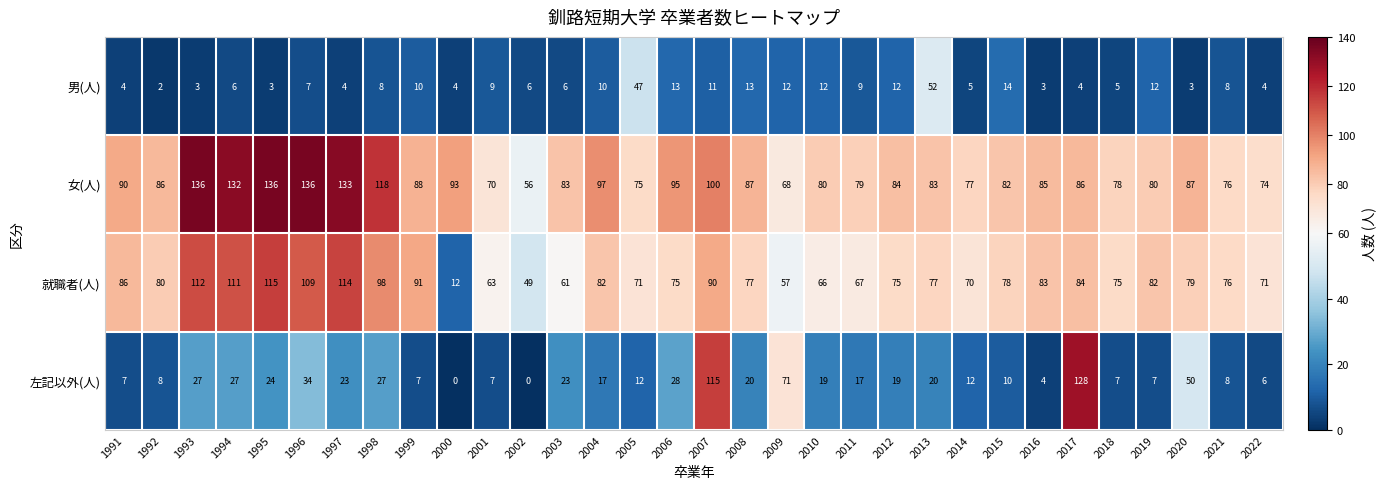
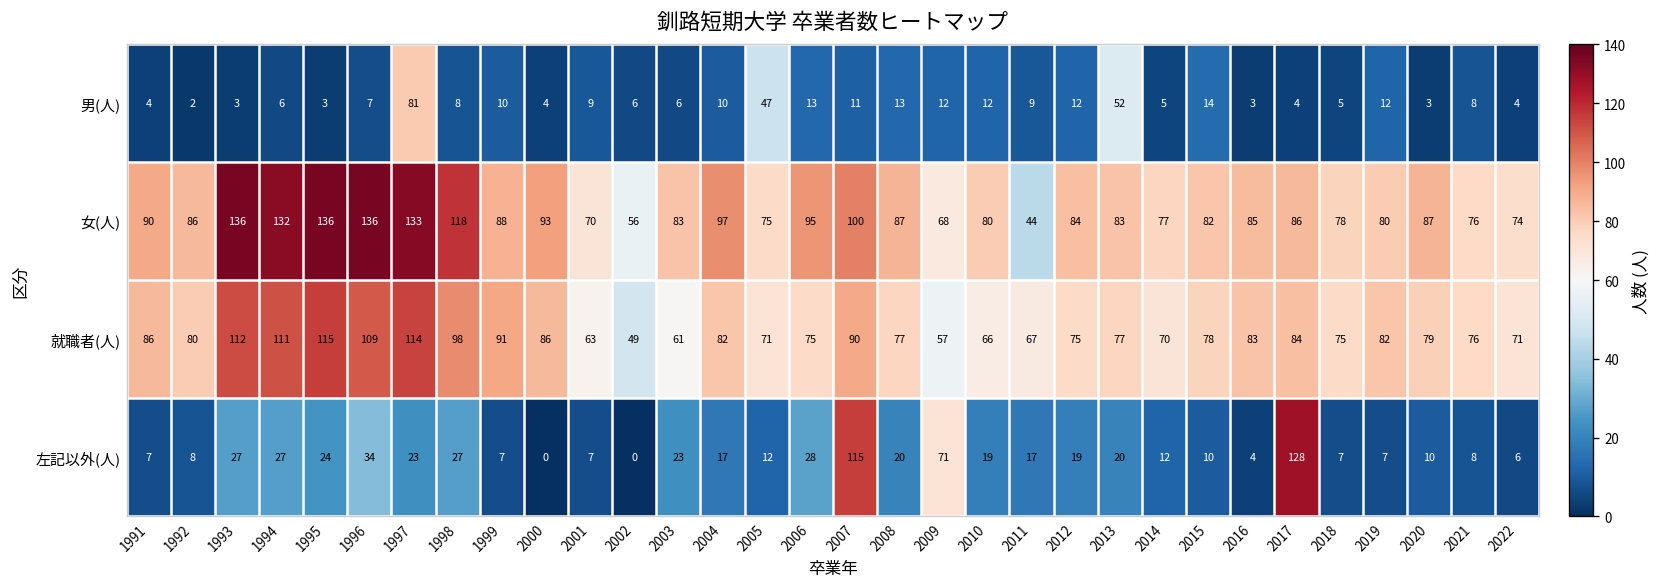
男(人), 1997: 4 -> 81
女(人), 2011: 79 -> 44
就職者(人), 2000: 12 -> 86
左記以外(人), 2020: 50 -> 10
